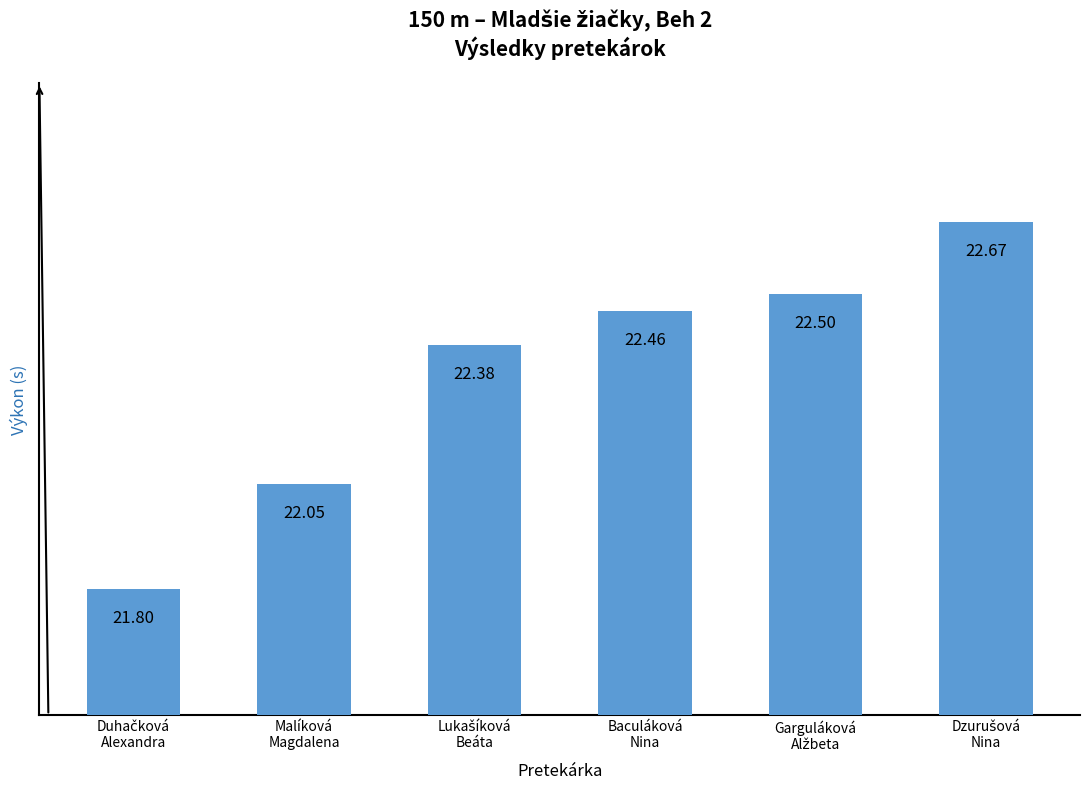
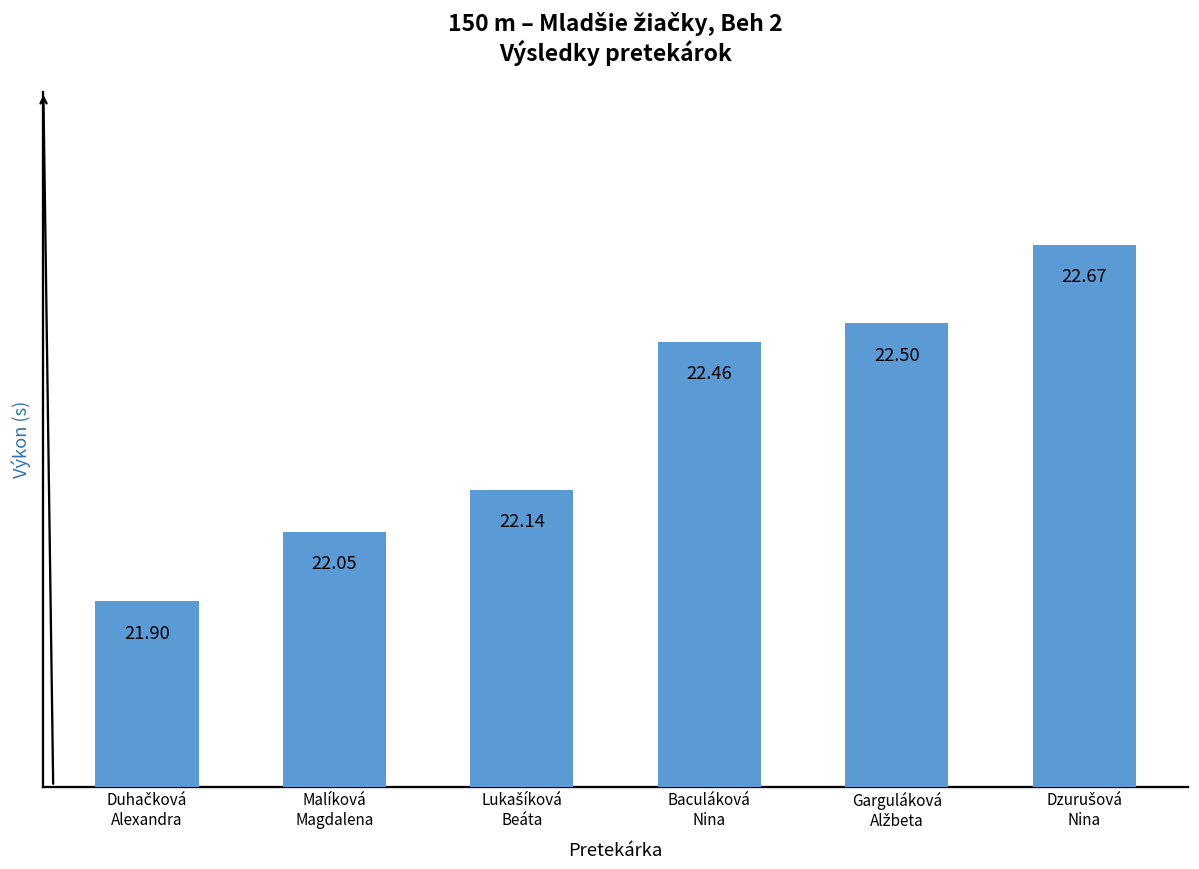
Duhačková Alexandra: 21.80 -> 21.90
Lukašíková Beáta: 22.38 -> 22.14
